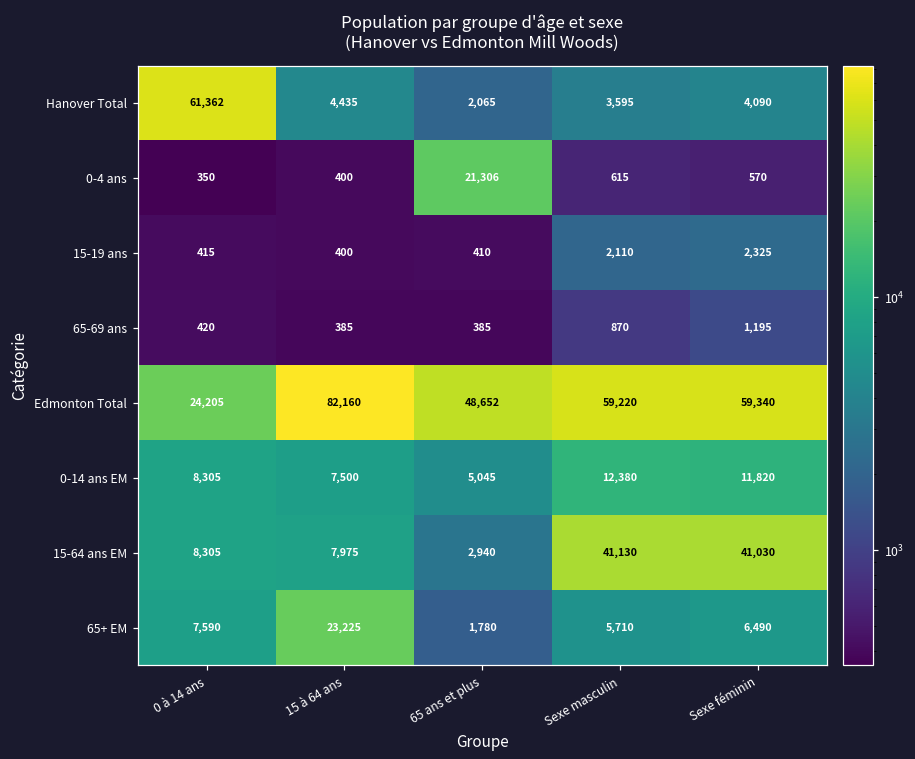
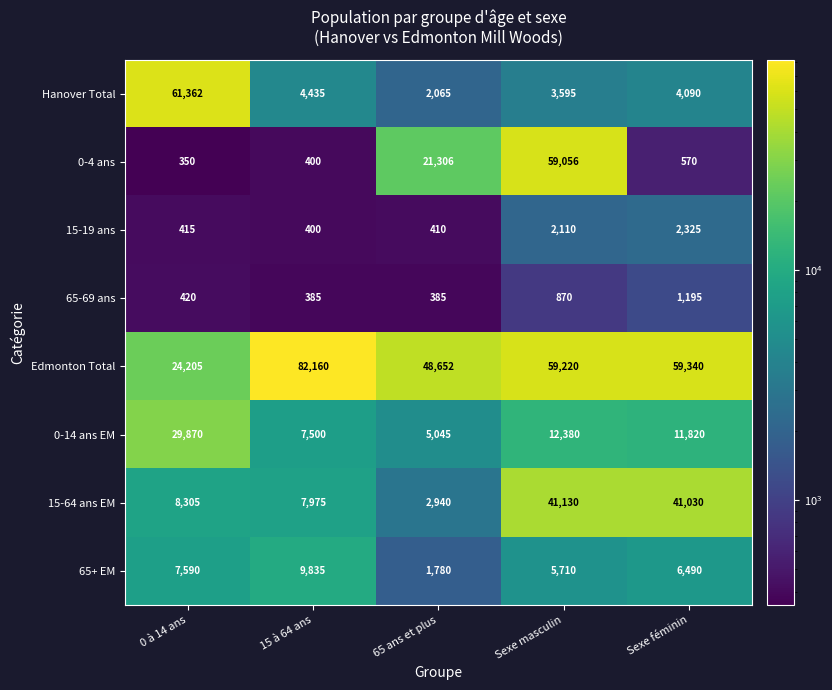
0-4 ans, Sexe masculin: 615 -> 59,056
0-14 ans EM, 0 à 14 ans: 8,305 -> 29,870
65+ EM, 15 à 64 ans: 23,225 -> 9,835
